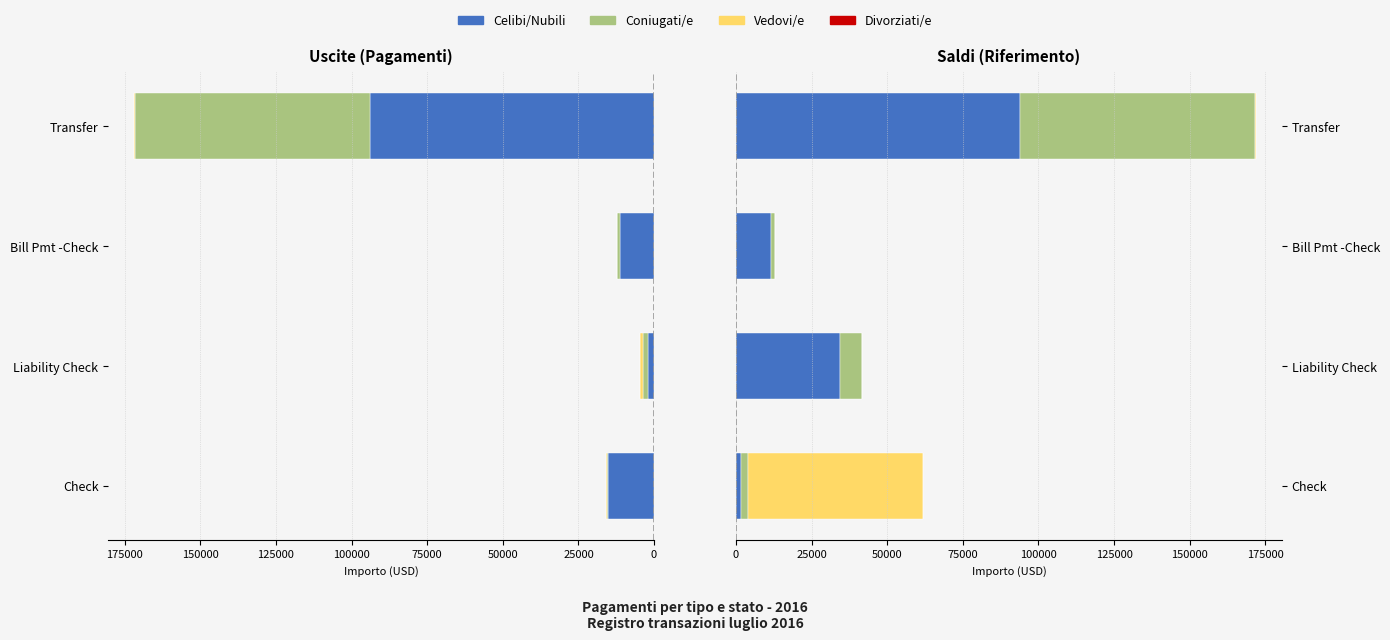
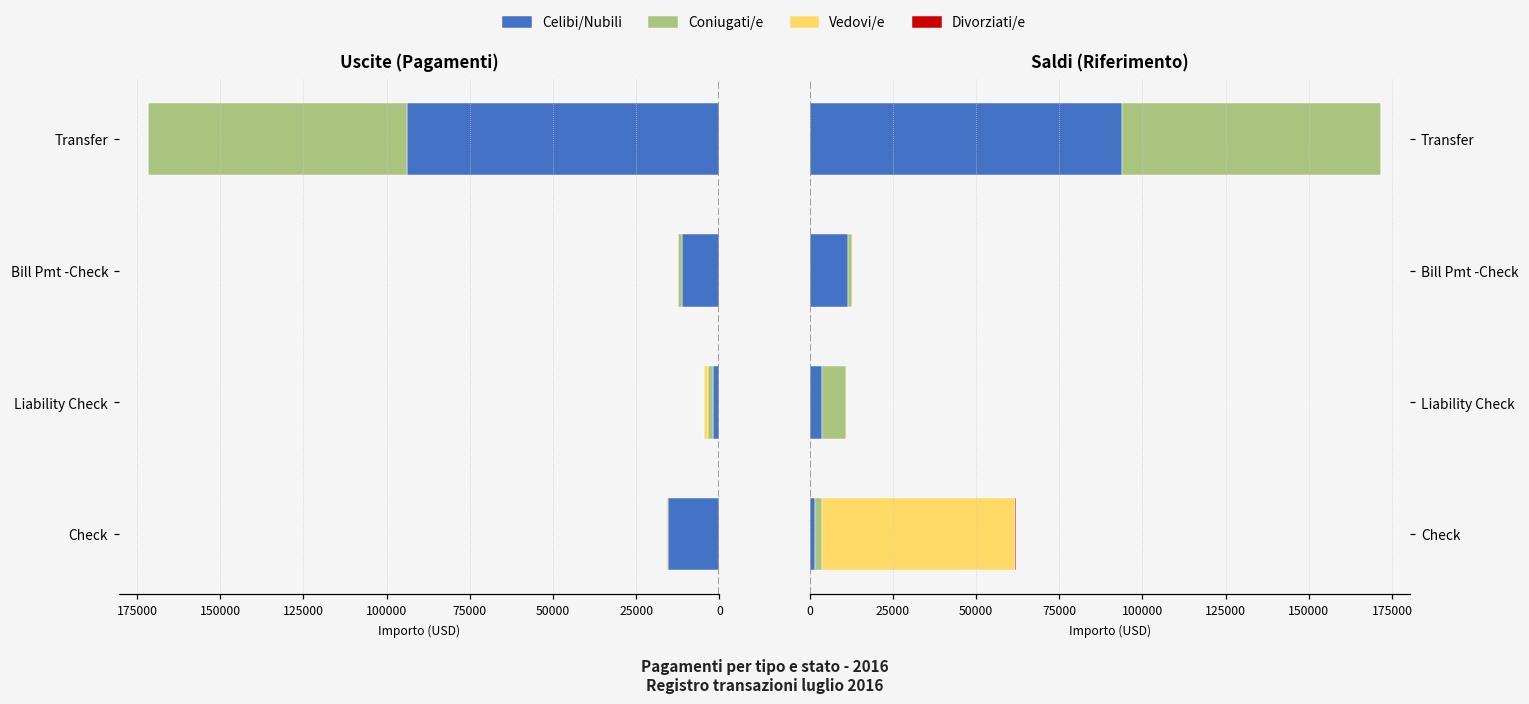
Saldi (Riferimento), Celibi/Nubili, Liability Check: 34000 -> 4000
